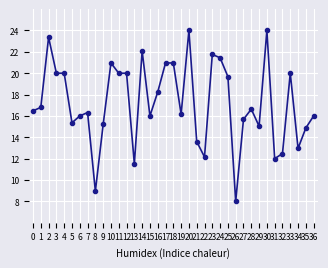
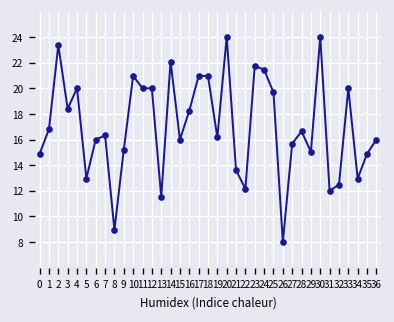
0: 16.5 -> 14.9
3: 20.0 -> 18.4
5: 15.4 -> 13.0
